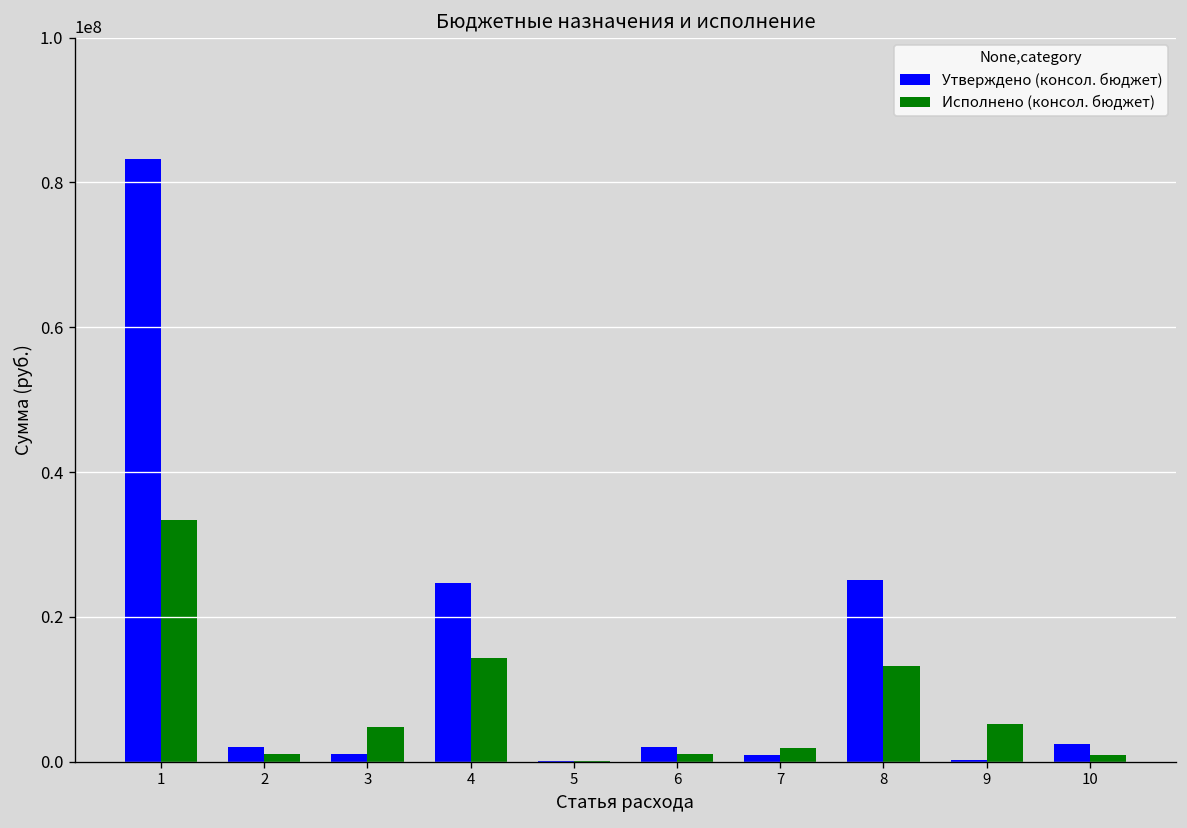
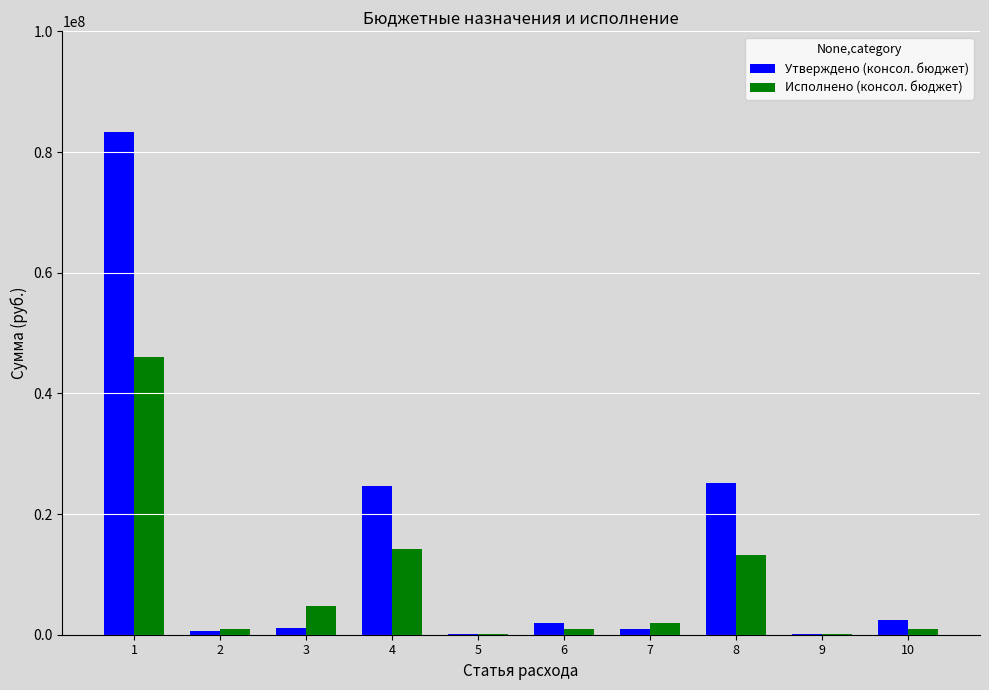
Исполнено (консол. бюджет), 1: 33000000 -> 46000000
Утверждено (консол. бюджет), 2: 2000000 -> 1000000
Исполнено (консол. бюджет), 9: 5000000 -> 0
